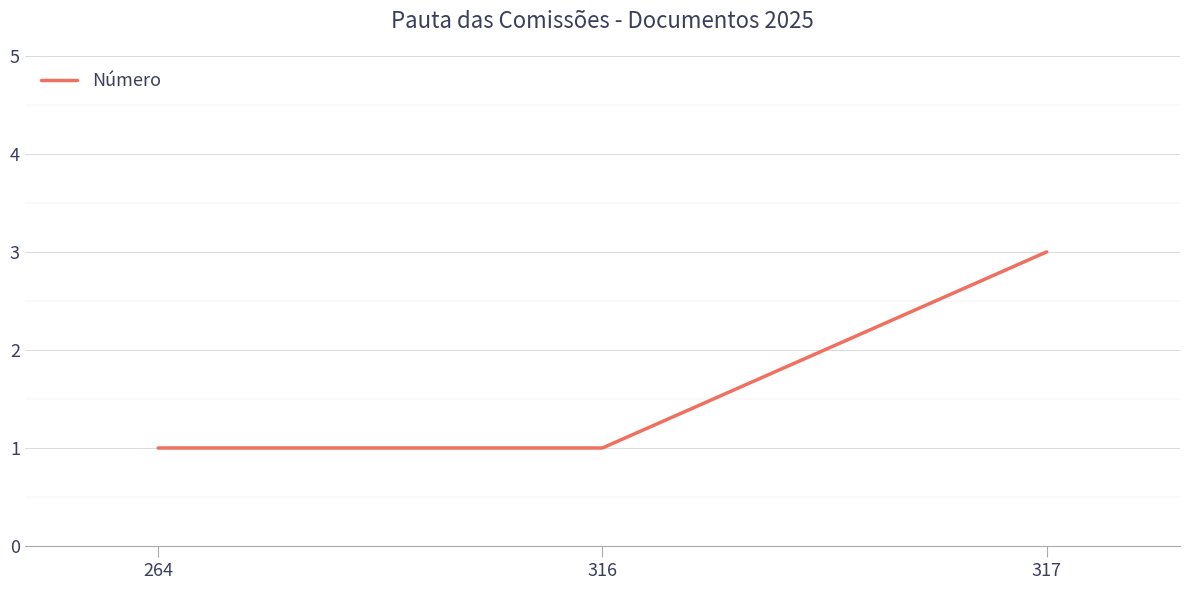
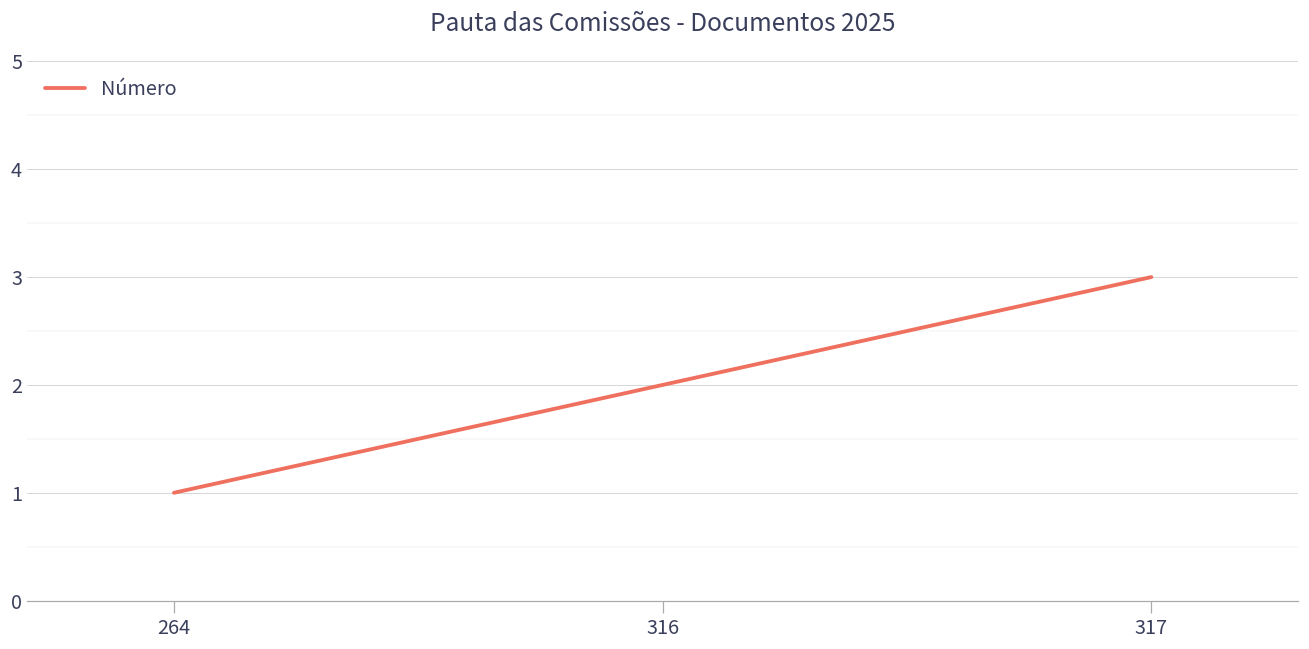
316: 1 -> 2
